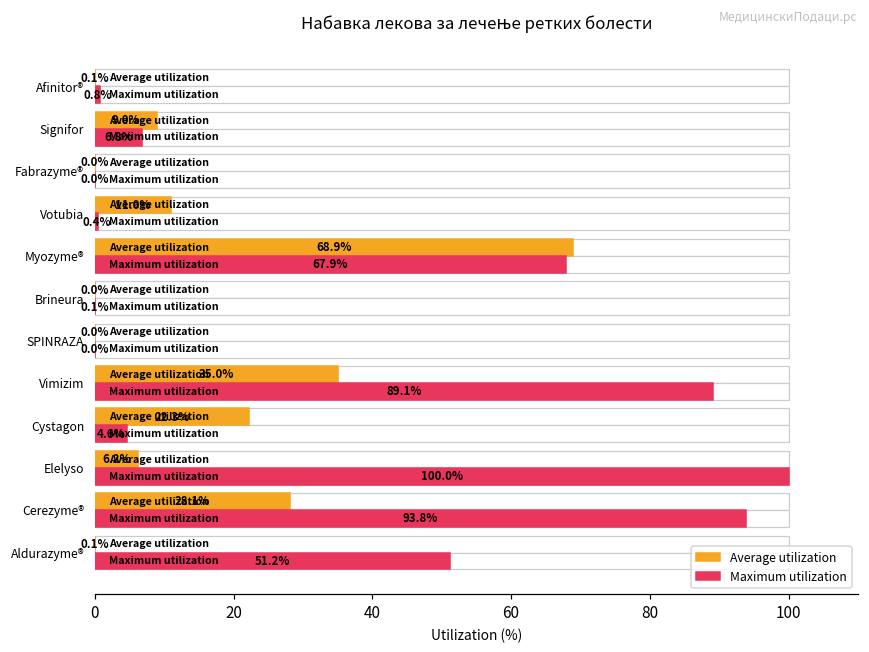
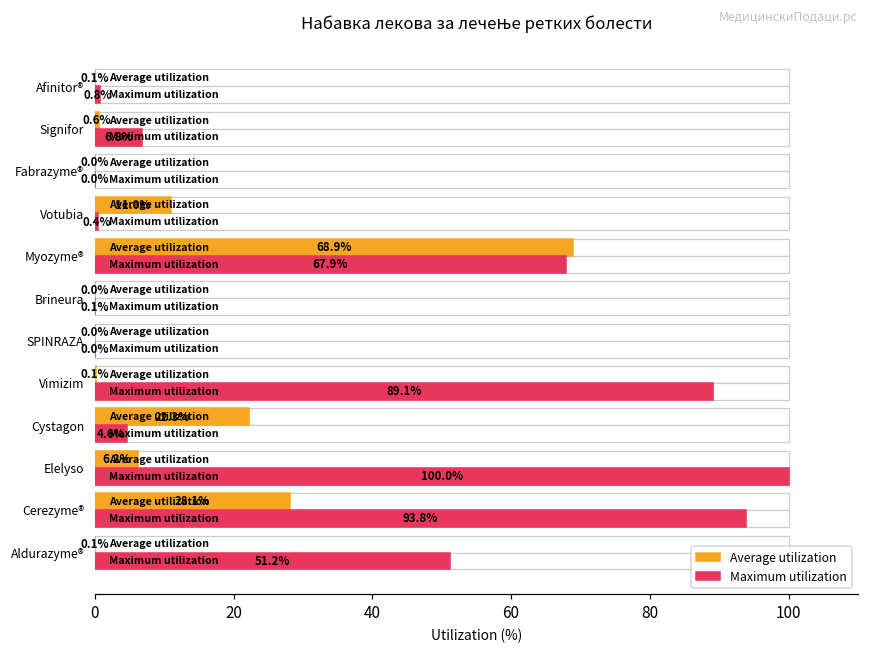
Average utilization, Signifor: 9.0% -> 0.6%
Average utilization, Vimizim: 35.0% -> 0.1%
